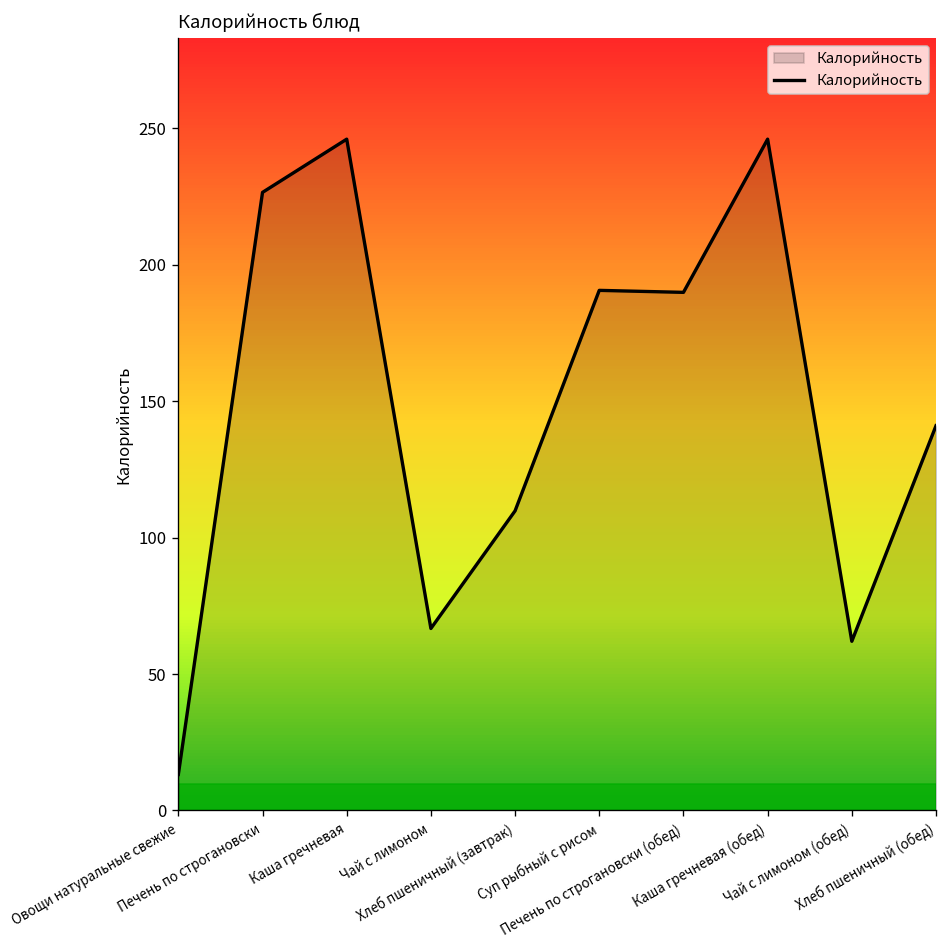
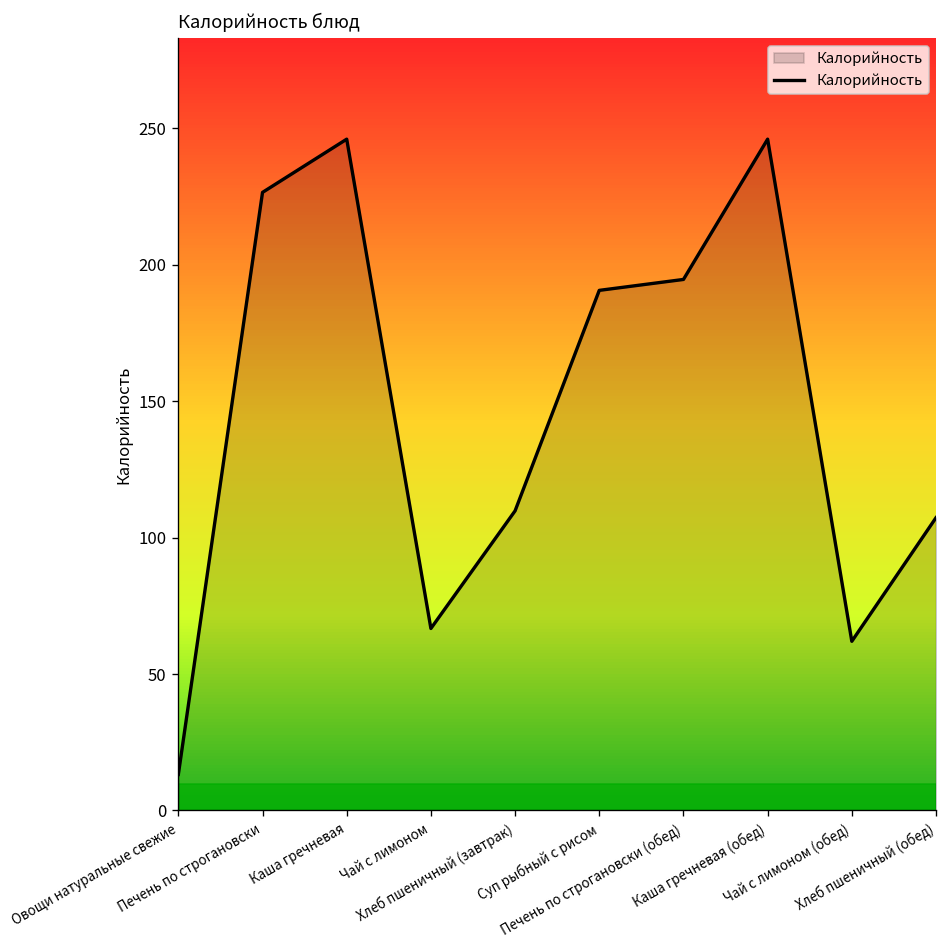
Печень по строгановски (обед): 190 -> 195
Хлеб пшеничный (обед): 141 -> 107
